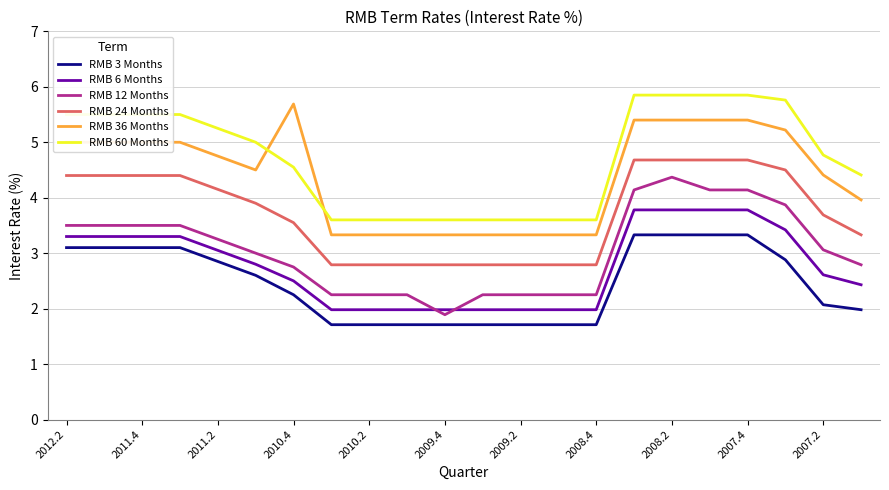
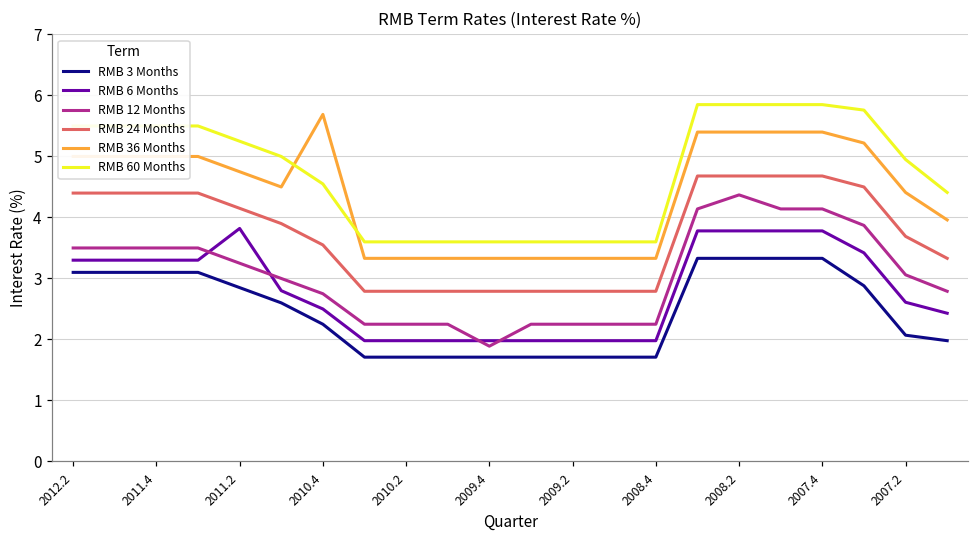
RMB 6 Months, 2011.2: 3.1 -> 3.8
RMB 60 Months, 2007.2: 4.8 -> 5.0
